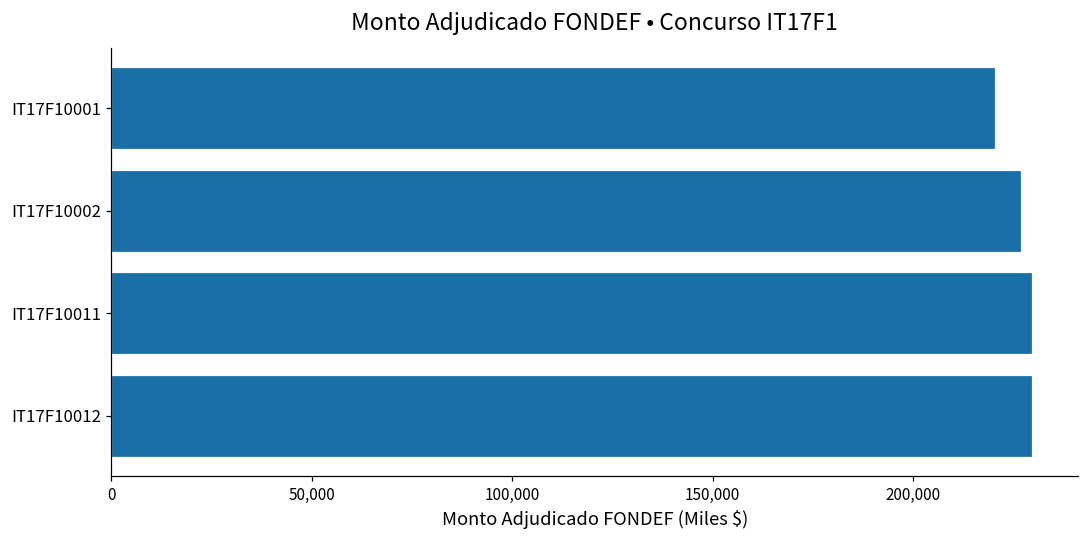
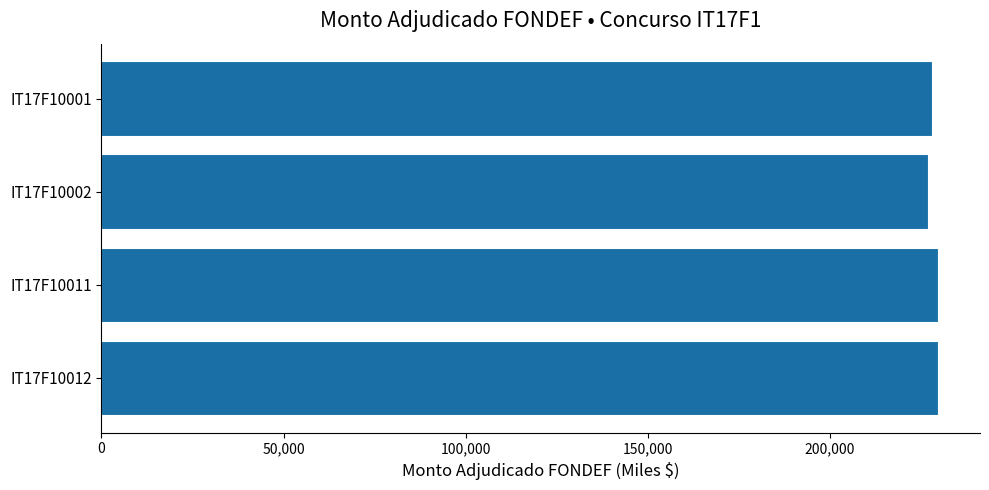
IT17F10001: 220,000 -> 228,000
